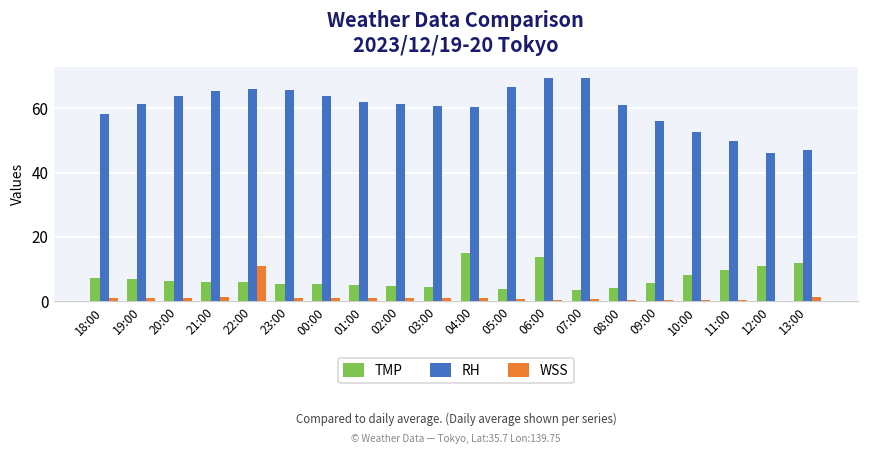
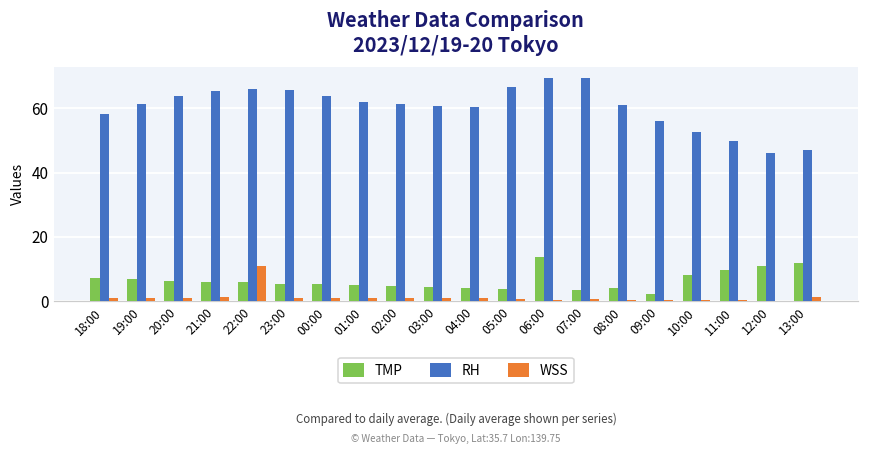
TMP, 04:00: 15 -> 4
TMP, 09:00: 6 -> 2
